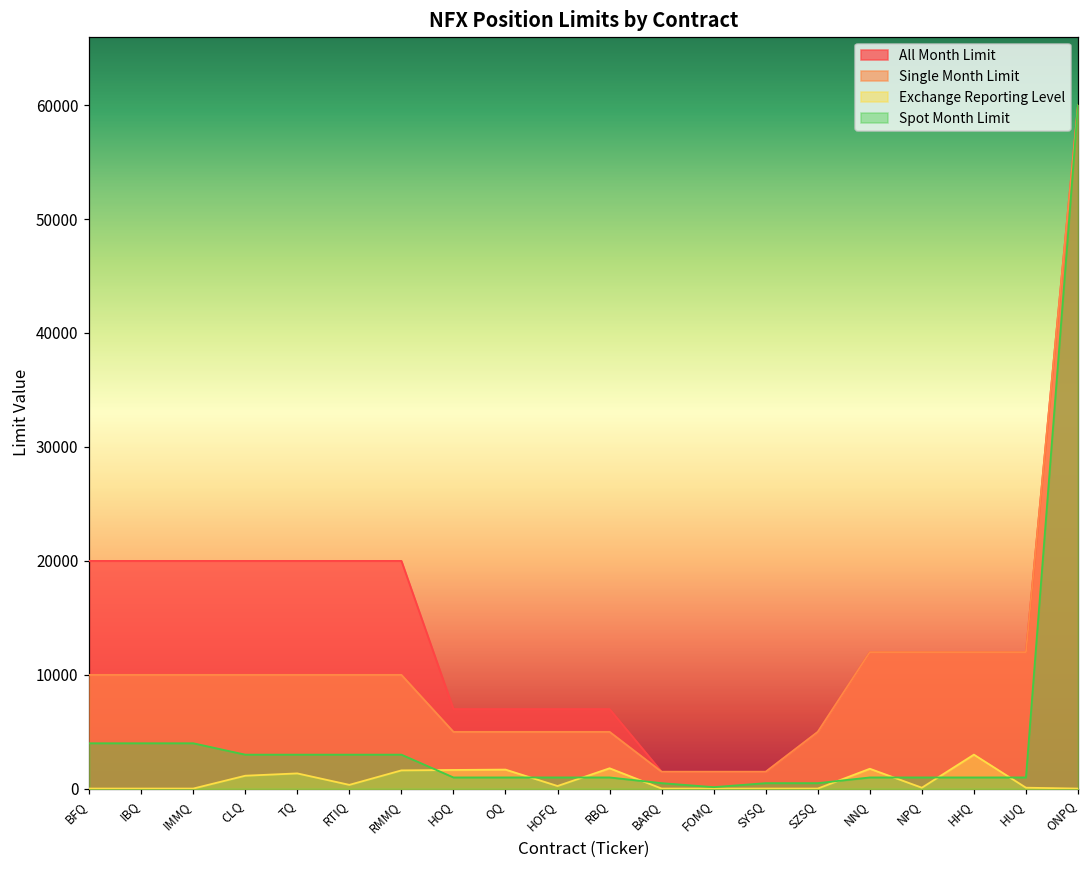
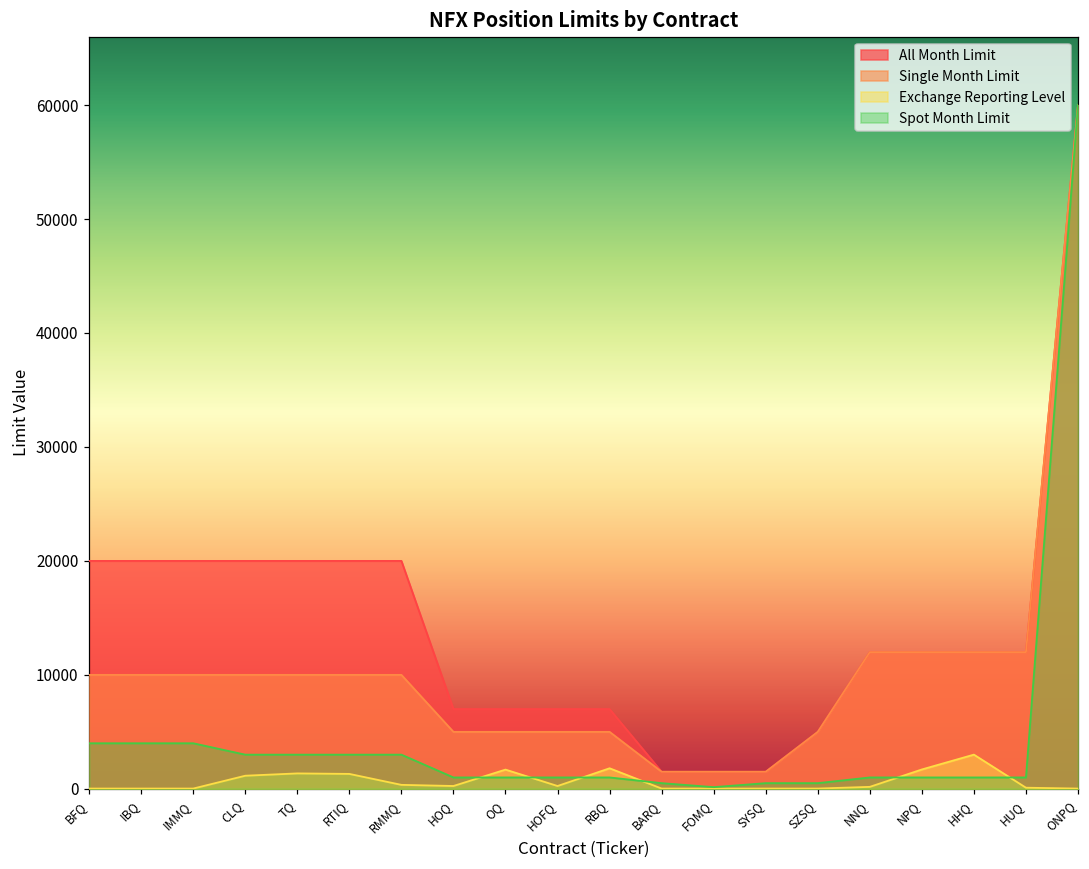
Exchange Reporting Level, RTIQ: 400 -> 1300
Exchange Reporting Level, RMMQ: 1600 -> 400
Exchange Reporting Level, HOQ: 1700 -> 300
Exchange Reporting Level, NNQ: 1800 -> 200
Exchange Reporting Level, NPQ: 100 -> 1700
